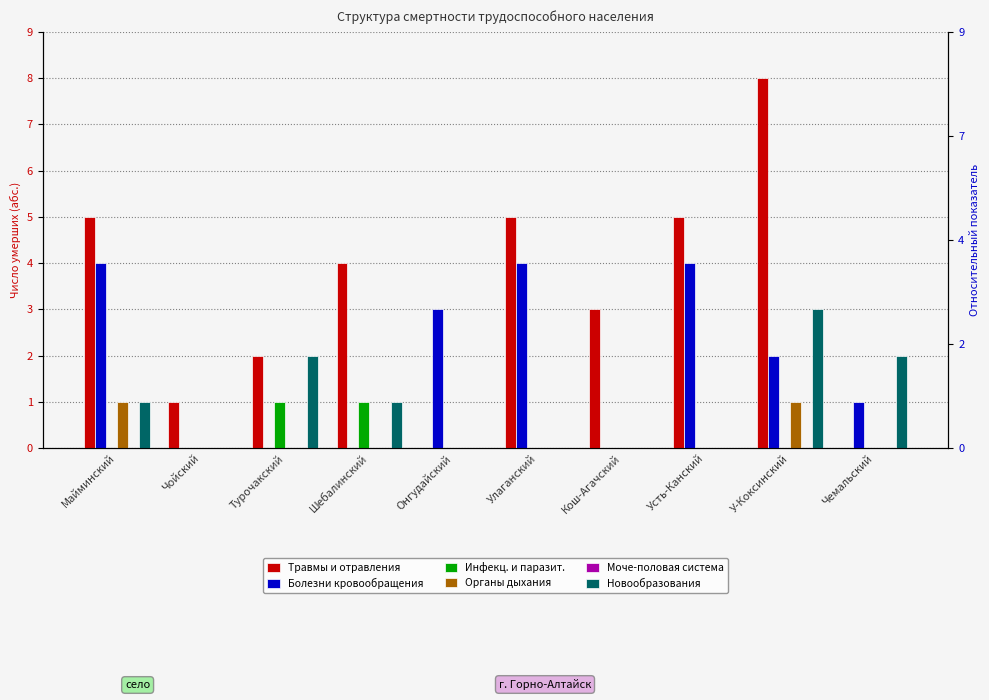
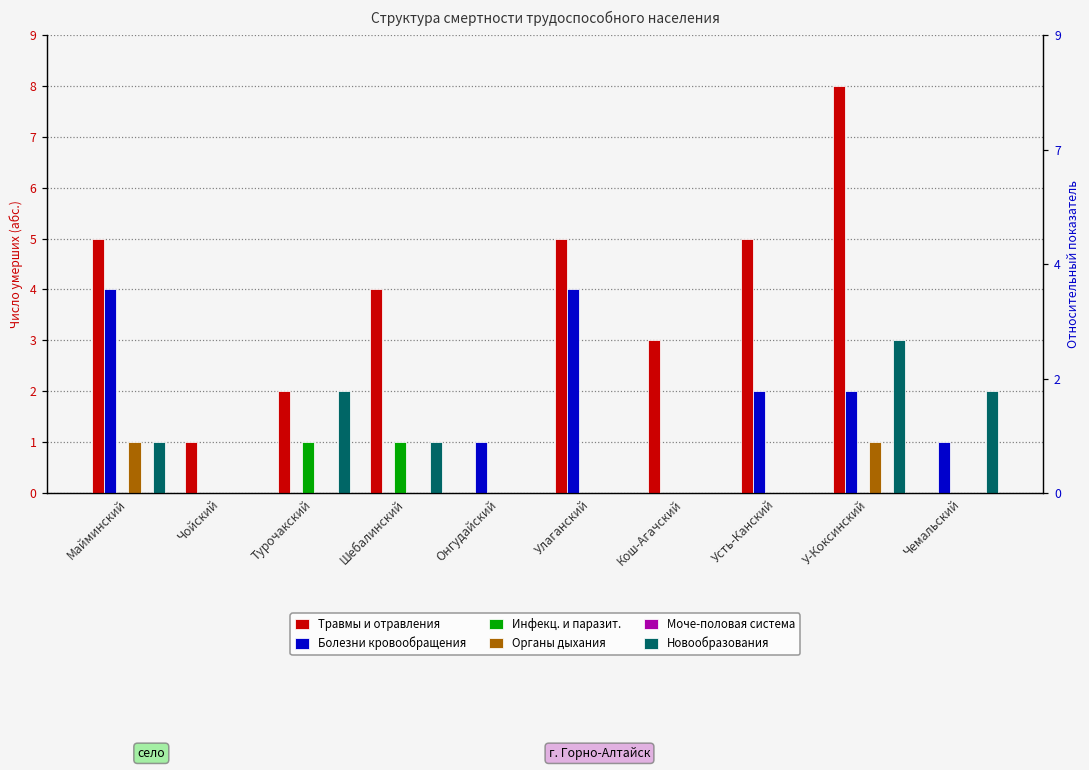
Болезни кровообращения, Онгудайский: 3 -> 1
Болезни кровообращения, Усть-Канский: 4 -> 2
